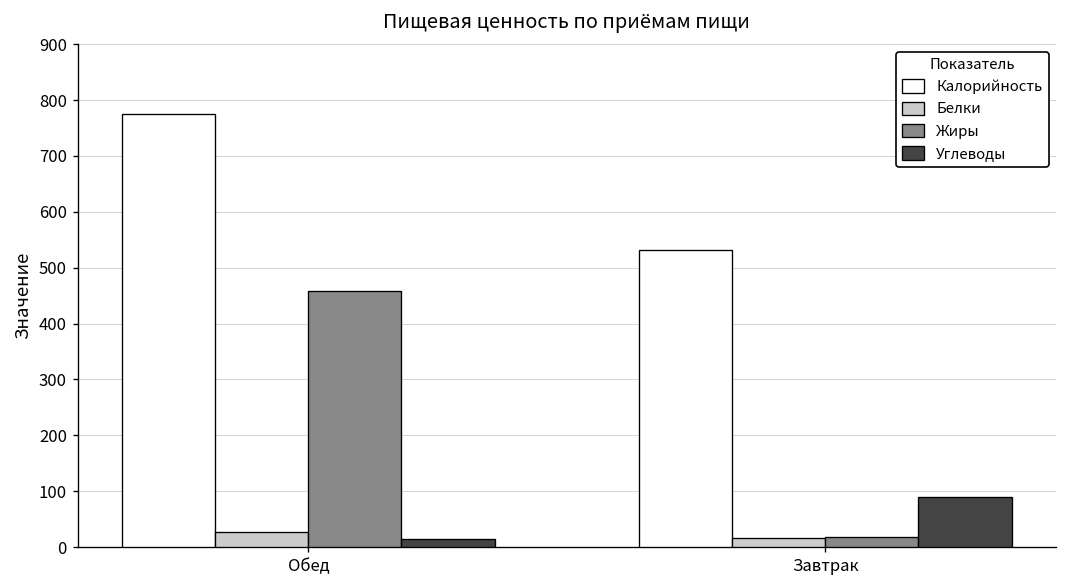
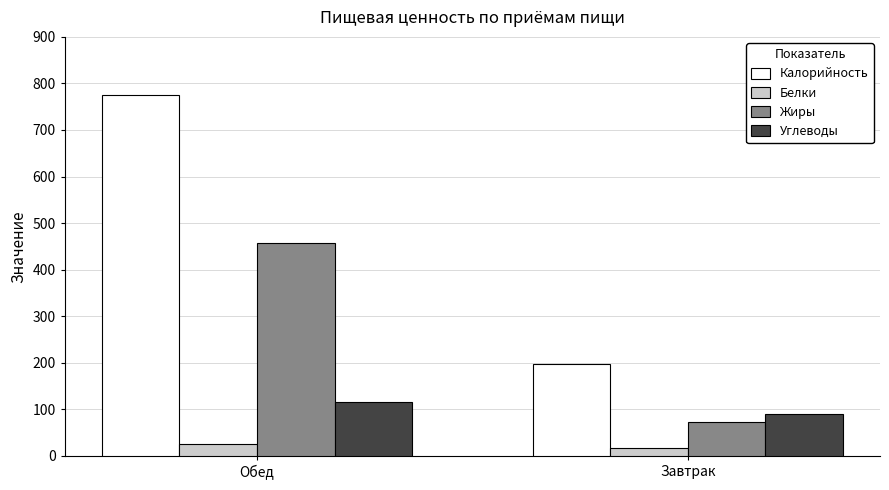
Углеводы, Обед: 10 -> 120
Калорийность, Завтрак: 530 -> 200
Жиры, Завтрак: 20 -> 70
